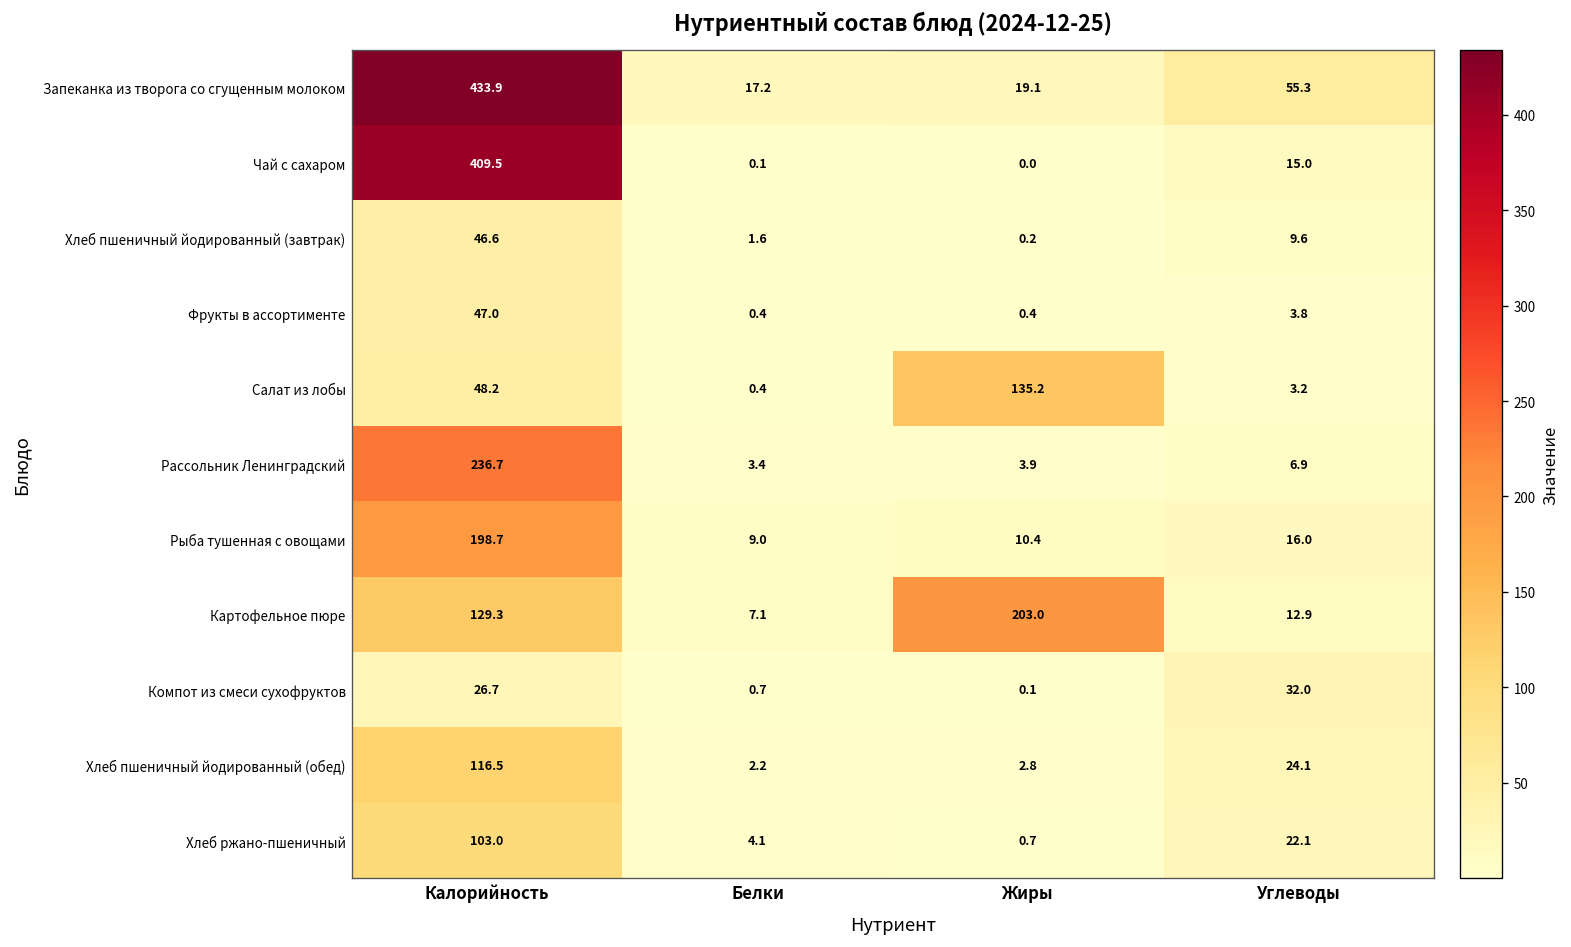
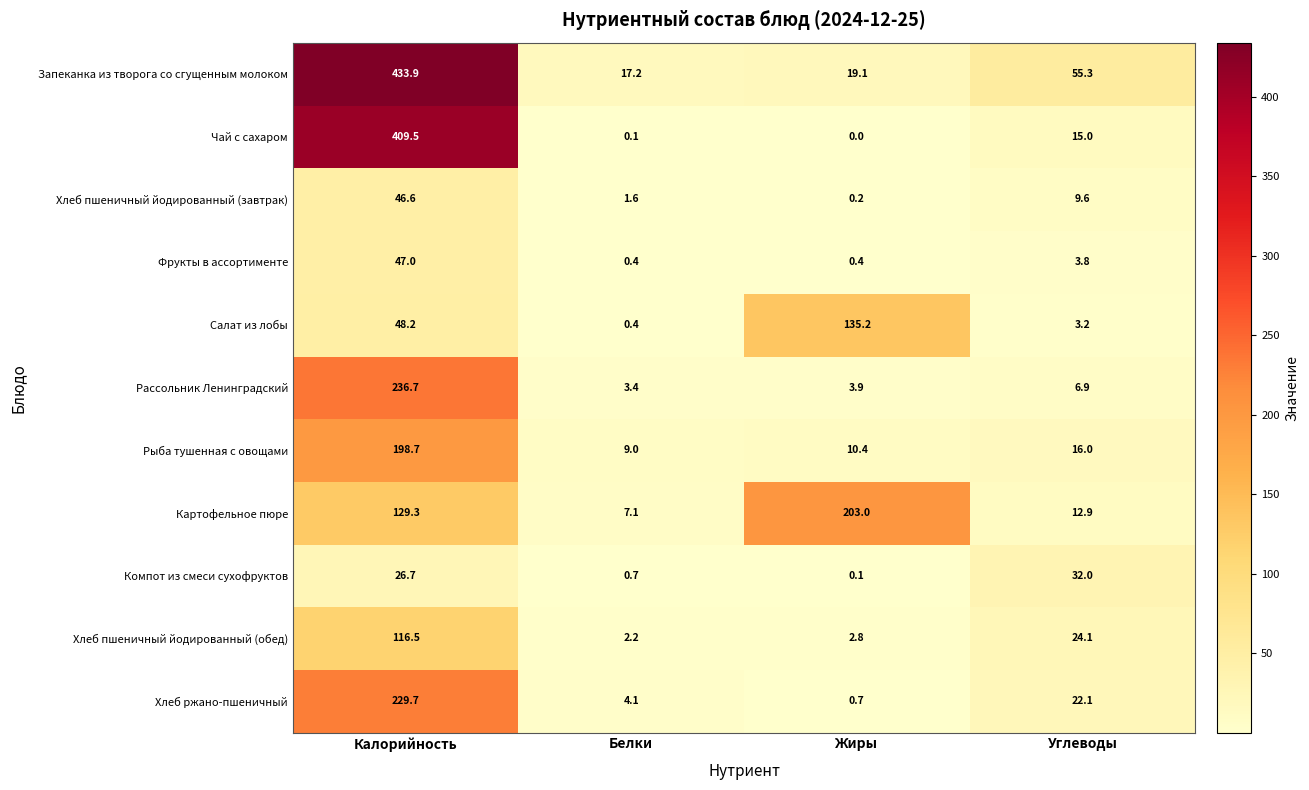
Хлеб ржано-пшеничный, Калорийность: 103.0 -> 229.7
